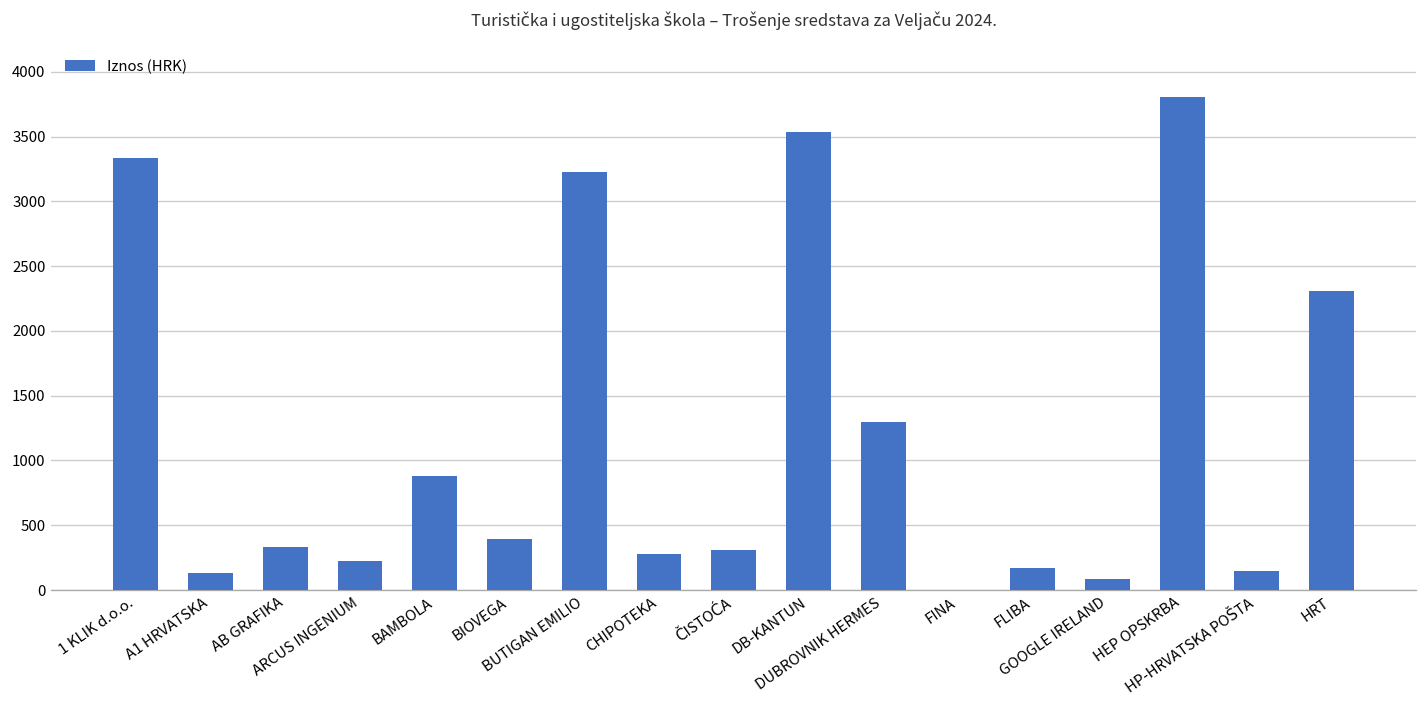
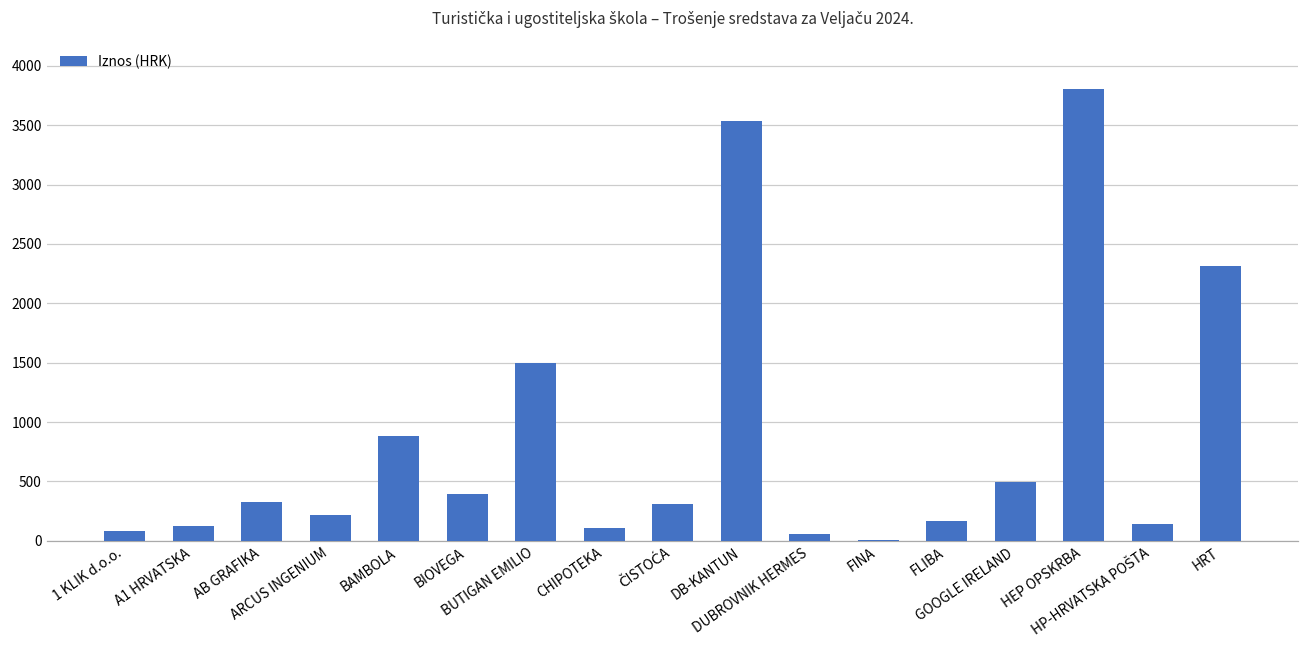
1 KLIK d.o.o.: 3330 -> 80
BUTIGAN EMILIO: 3220 -> 1500
CHIPOTEKA: 280 -> 110
DUBROVNIK HERMES: 1290 -> 60
GOOGLE IRELAND: 80 -> 500
